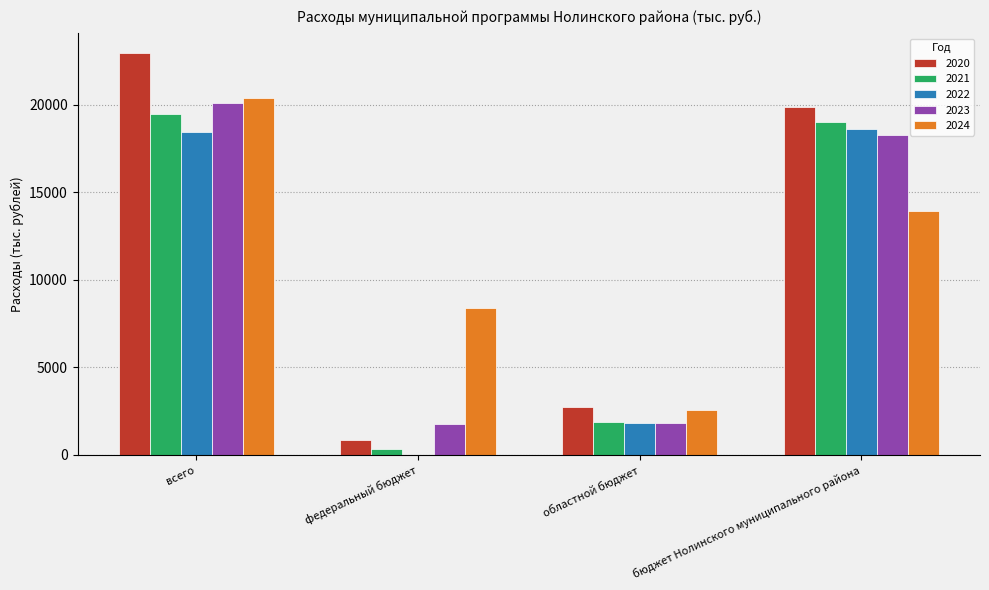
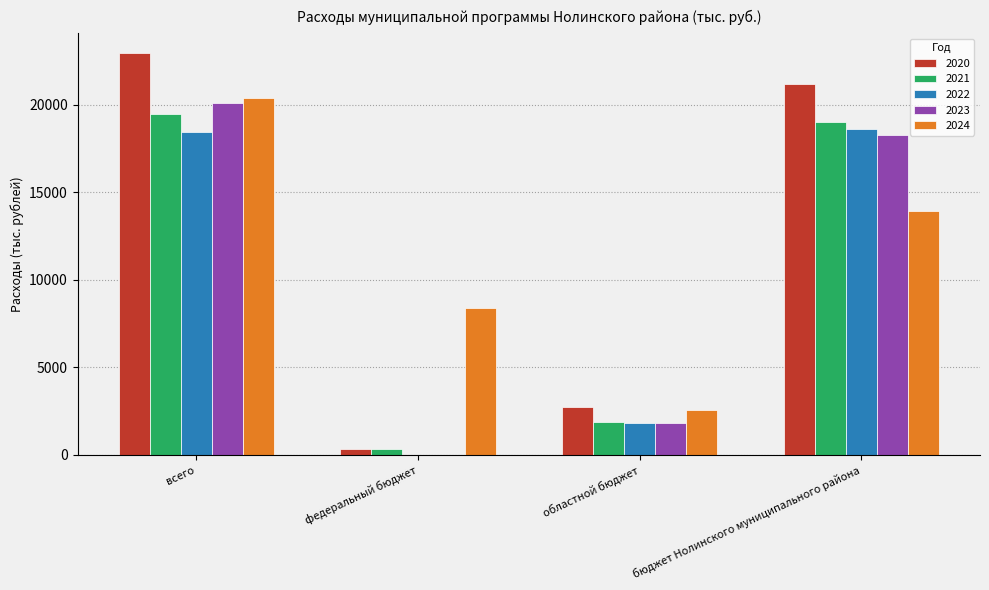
2020, федеральный бюджет: 900 -> 300
2023, федеральный бюджет: 1800 -> 0
2020, бюджет Нолинского муниципального района: 19800 -> 21200
